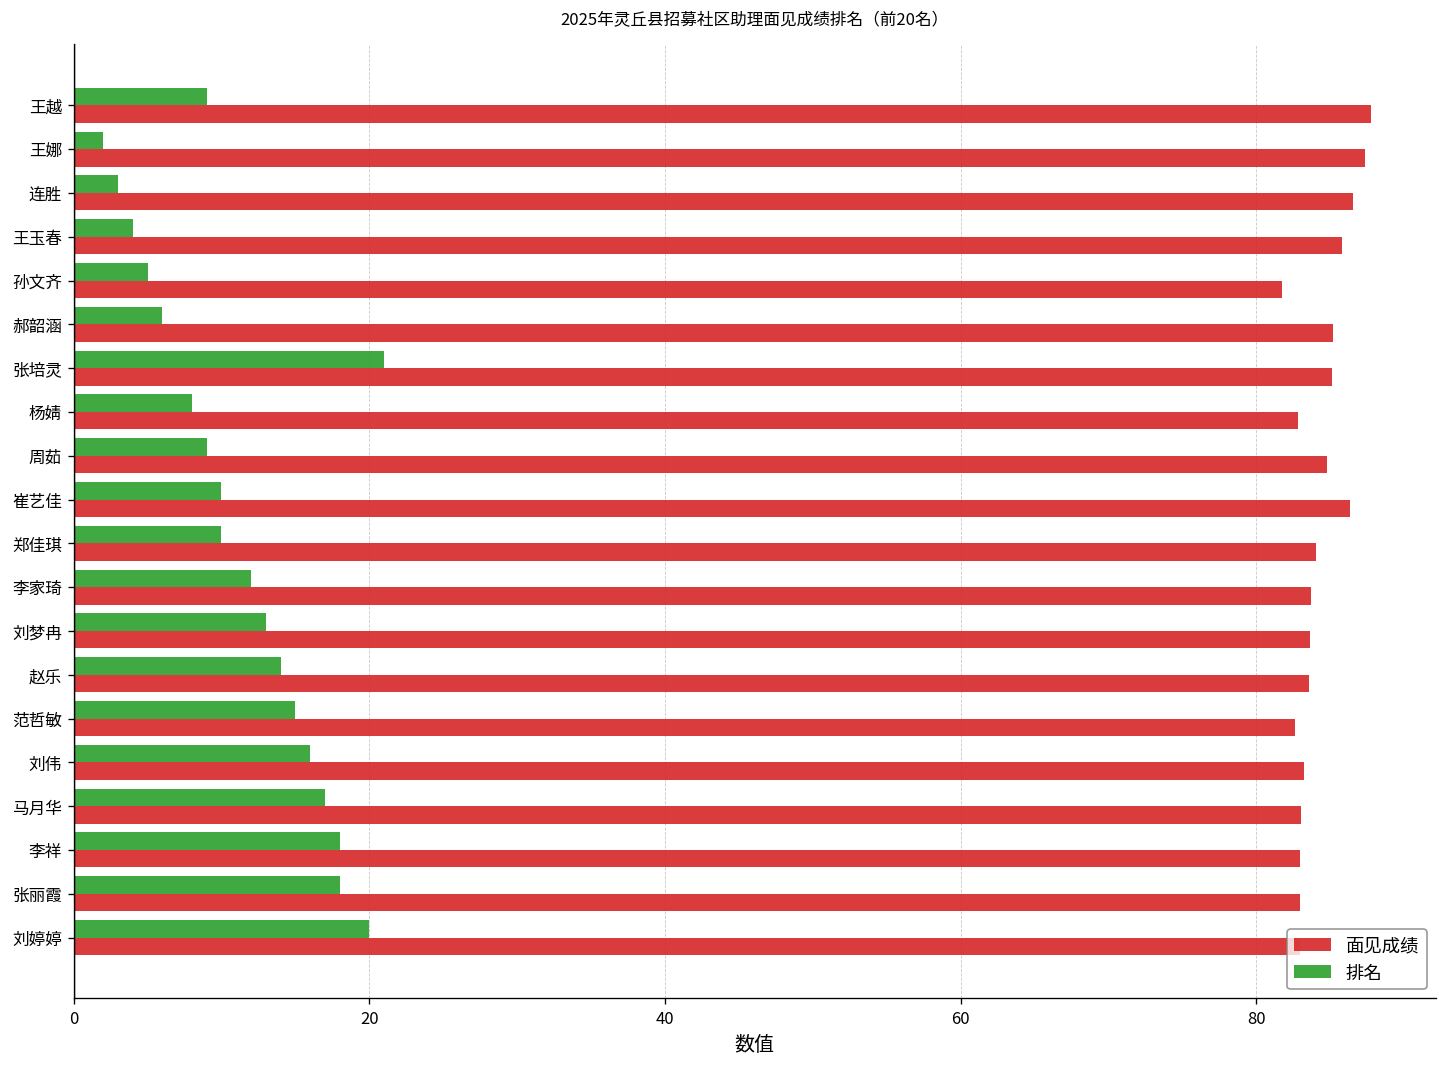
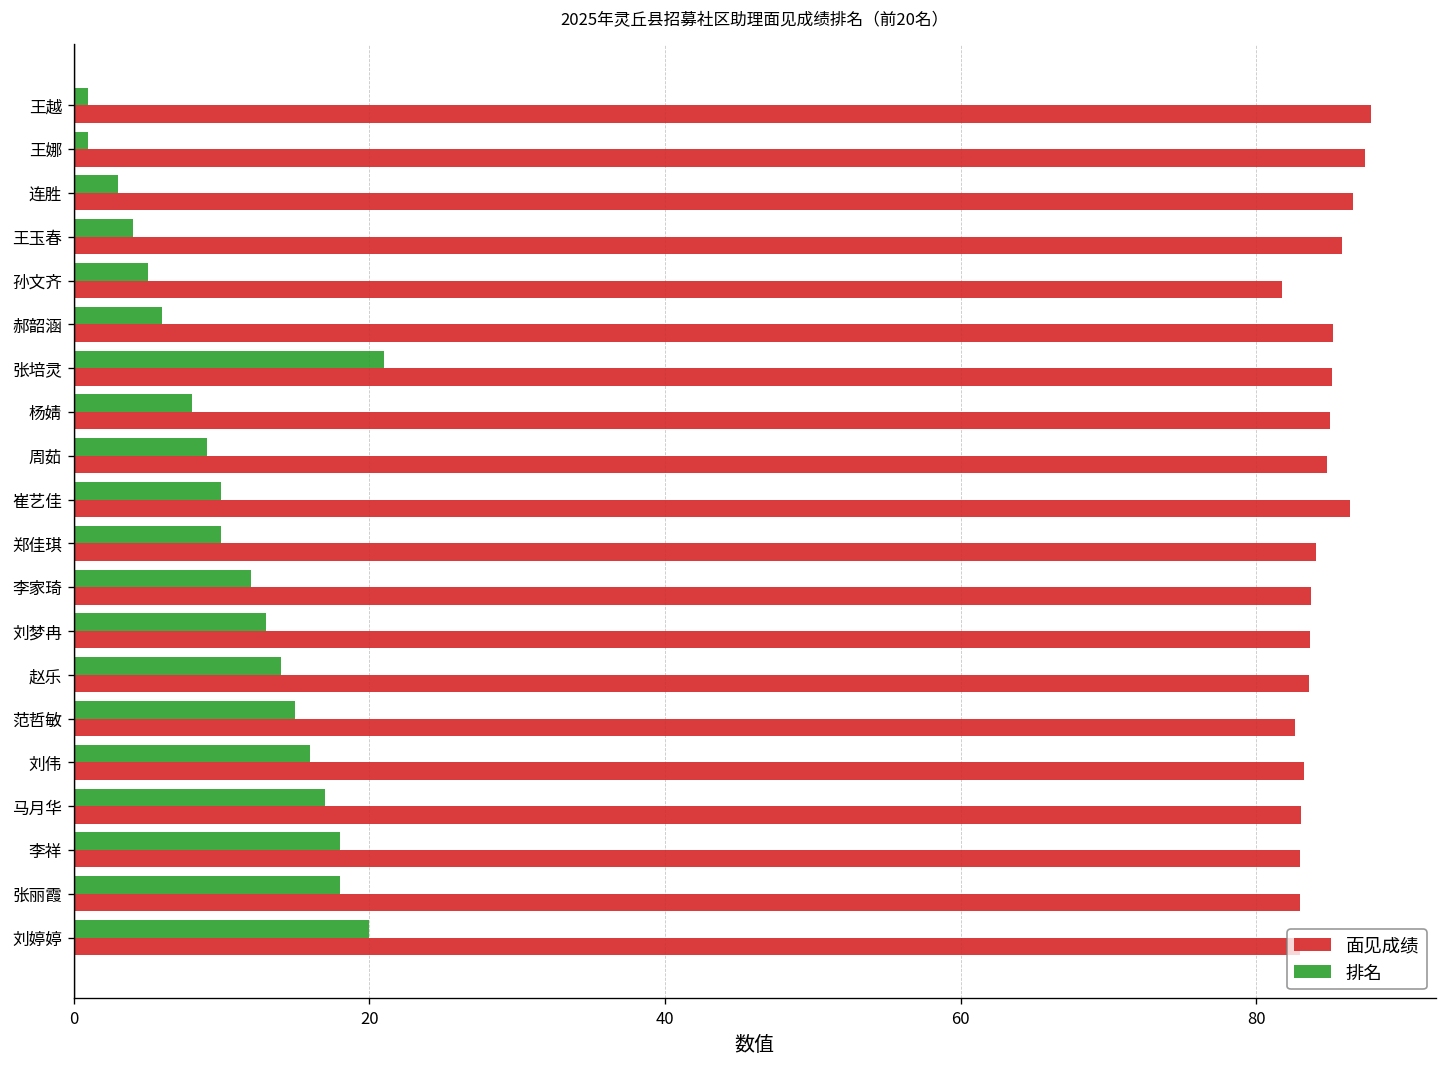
排名, 王越: 9 -> 1
排名, 王娜: 2 -> 1
面见成绩, 杨婧: 82.9 -> 85.0
